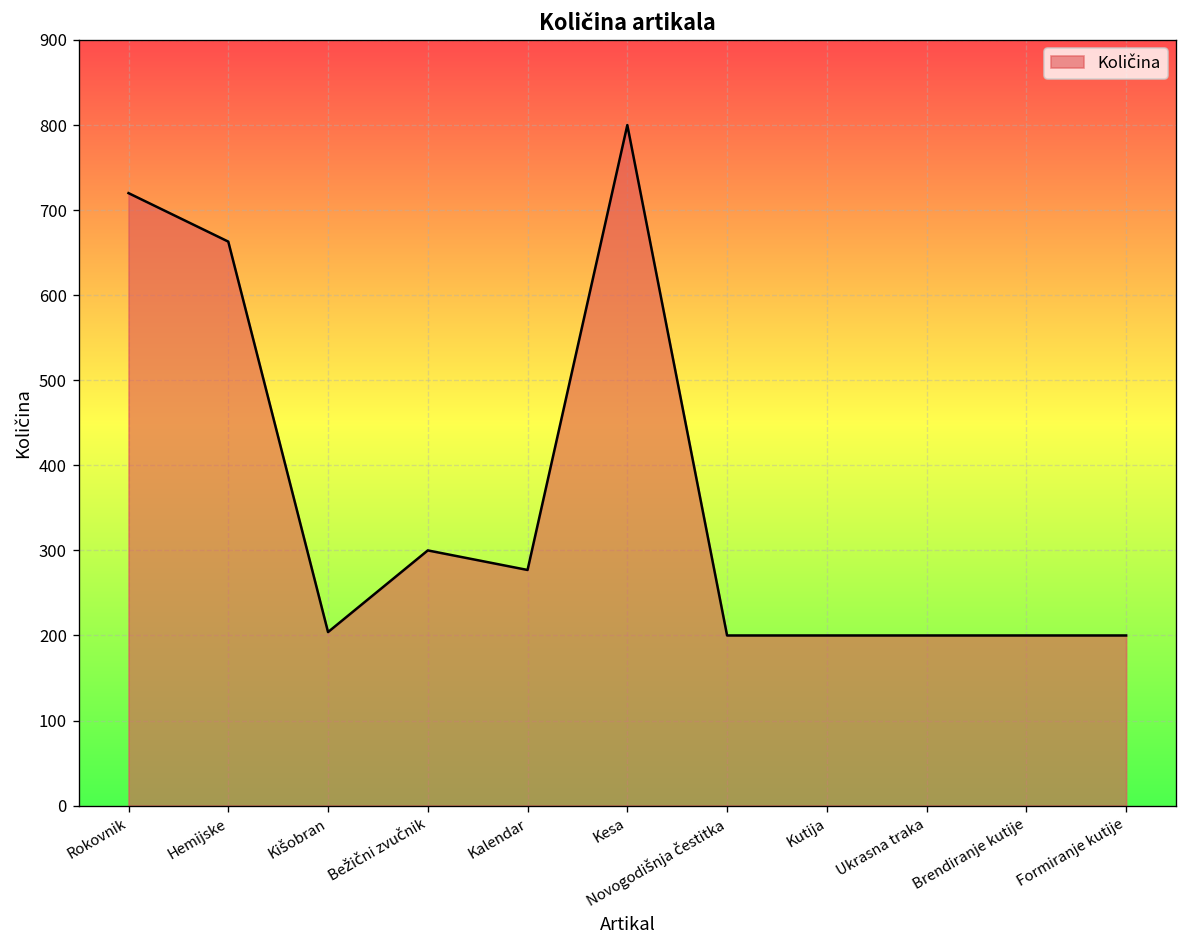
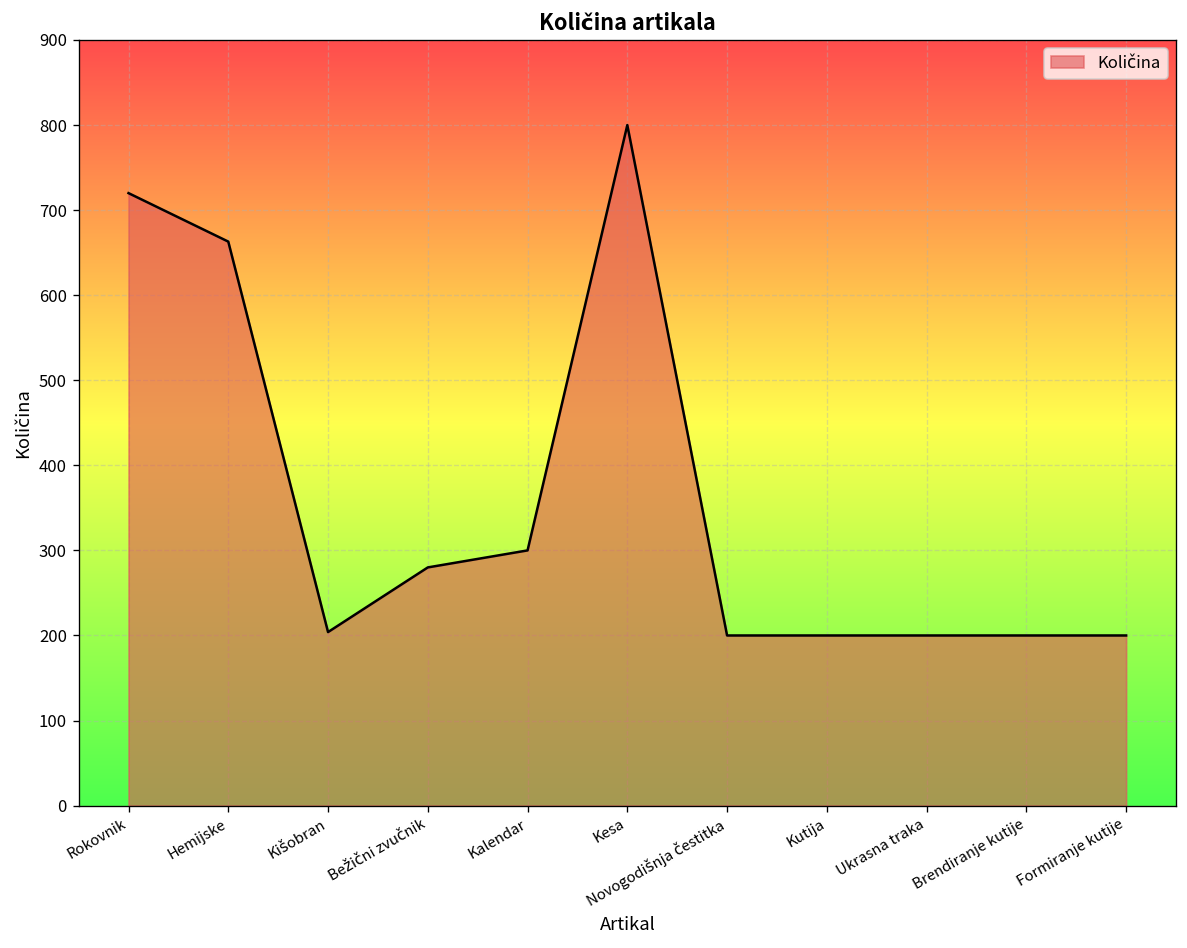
Bežični zvučnik: 300 -> 280
Kalendar: 280 -> 300
